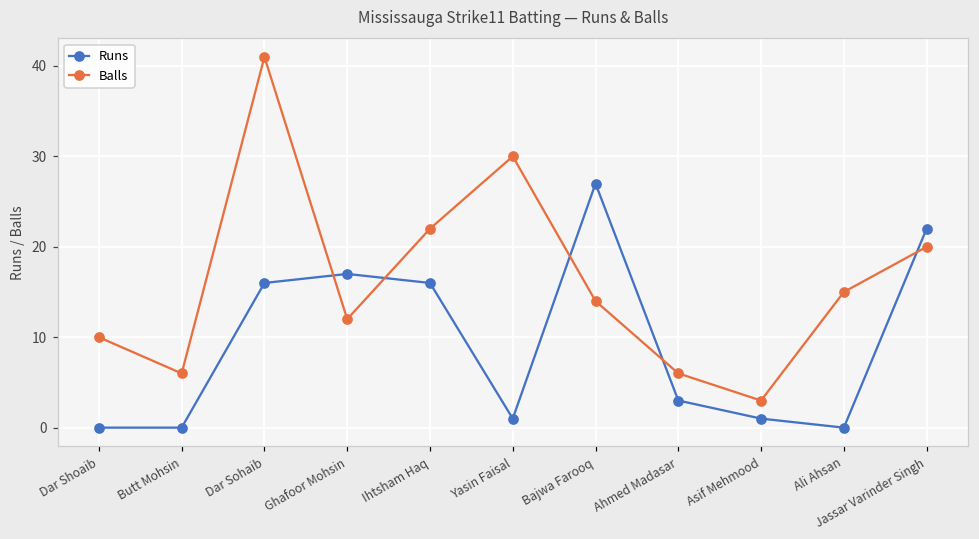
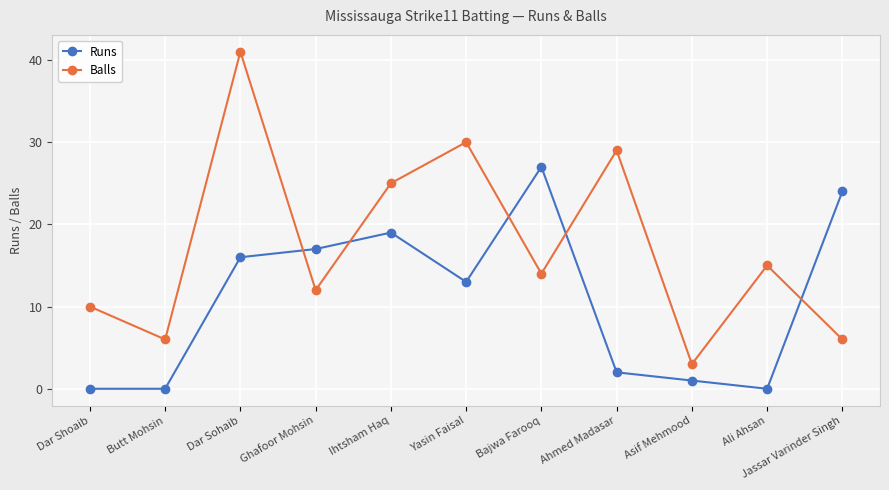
Runs, Ihtsham Haq: 16 -> 19
Balls, Ihtsham Haq: 22 -> 25
Runs, Yasin Faisal: 1 -> 13
Runs, Ahmed Madasar: 3 -> 2
Balls, Ahmed Madasar: 6 -> 29
Runs, Jassar Varinder Singh: 22 -> 24
Balls, Jassar Varinder Singh: 20 -> 6
